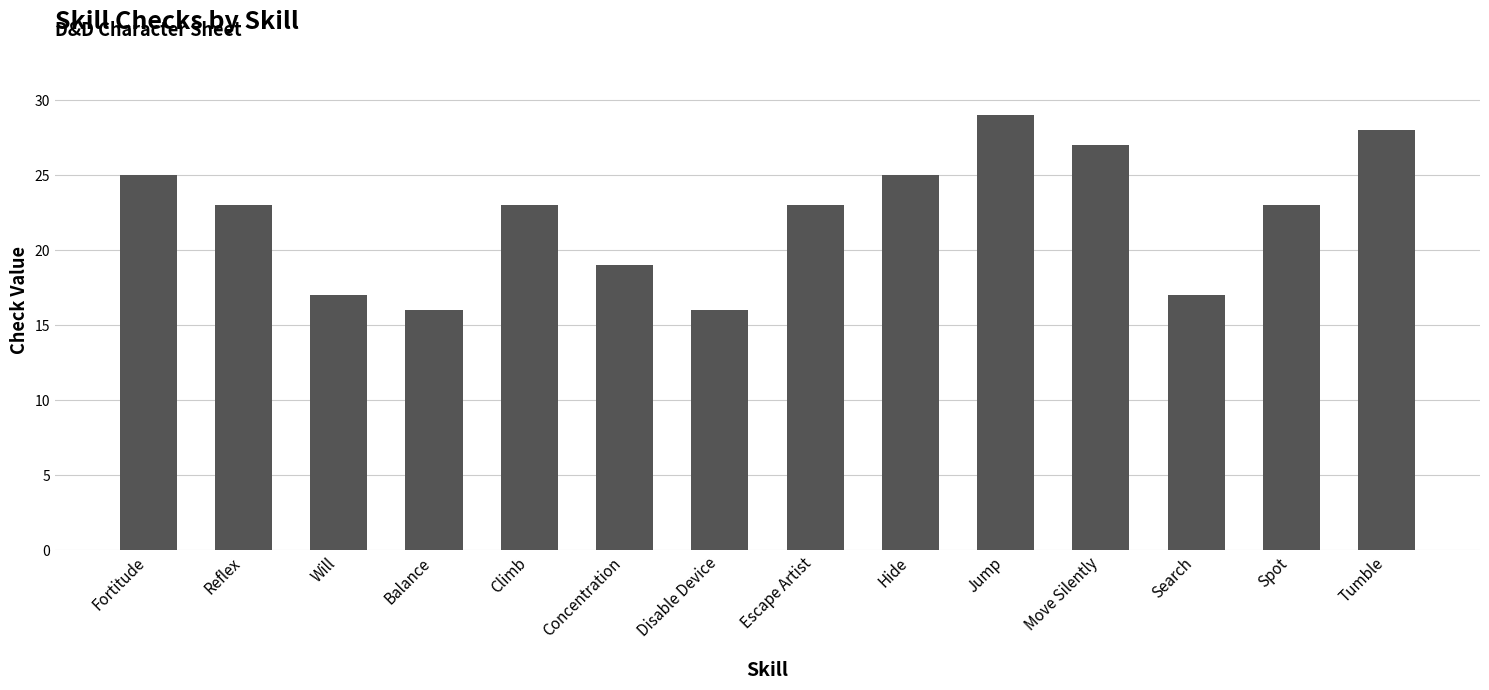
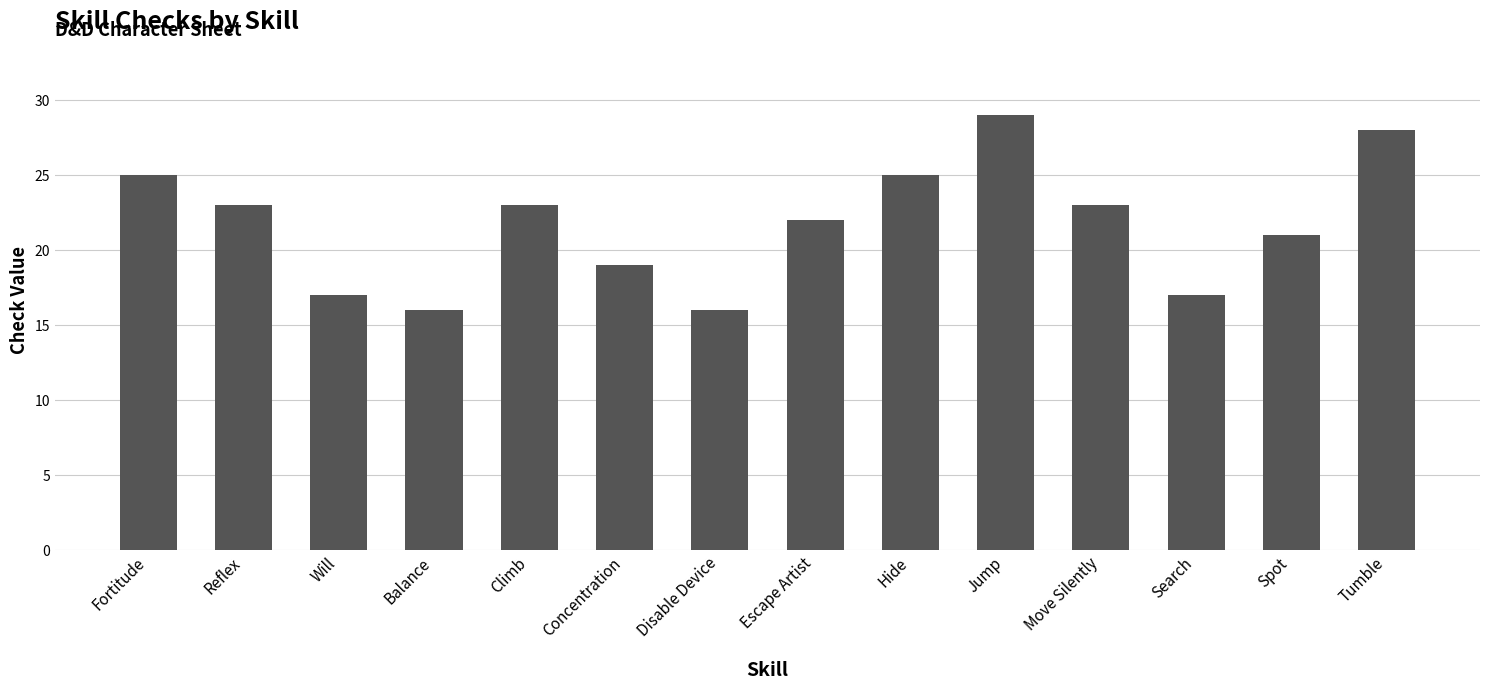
Escape Artist: 23 -> 22
Move Silently: 27 -> 23
Spot: 23 -> 21
